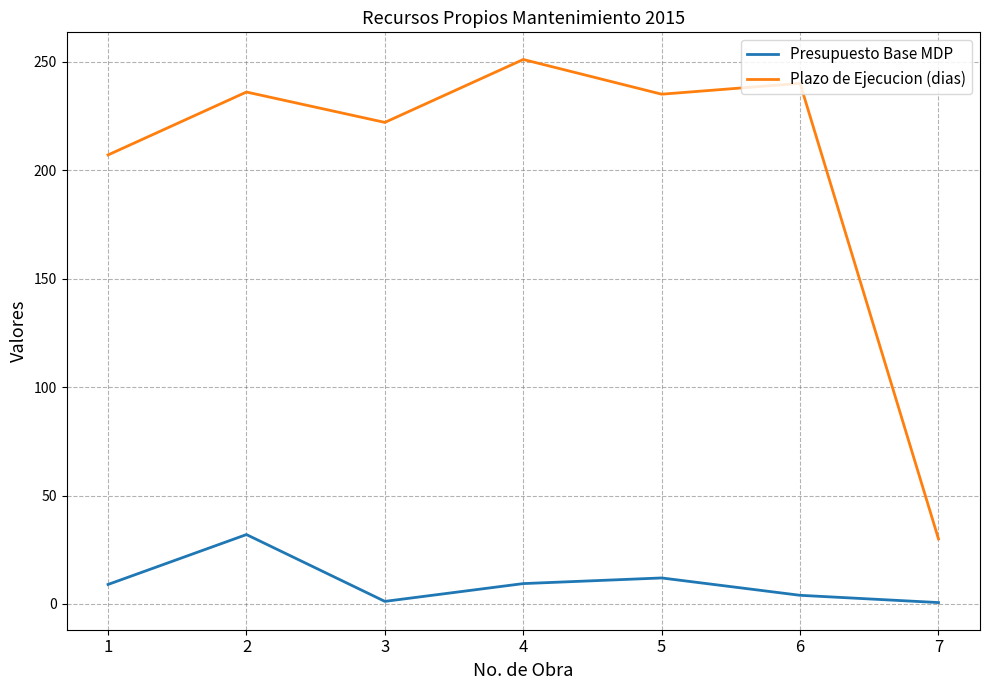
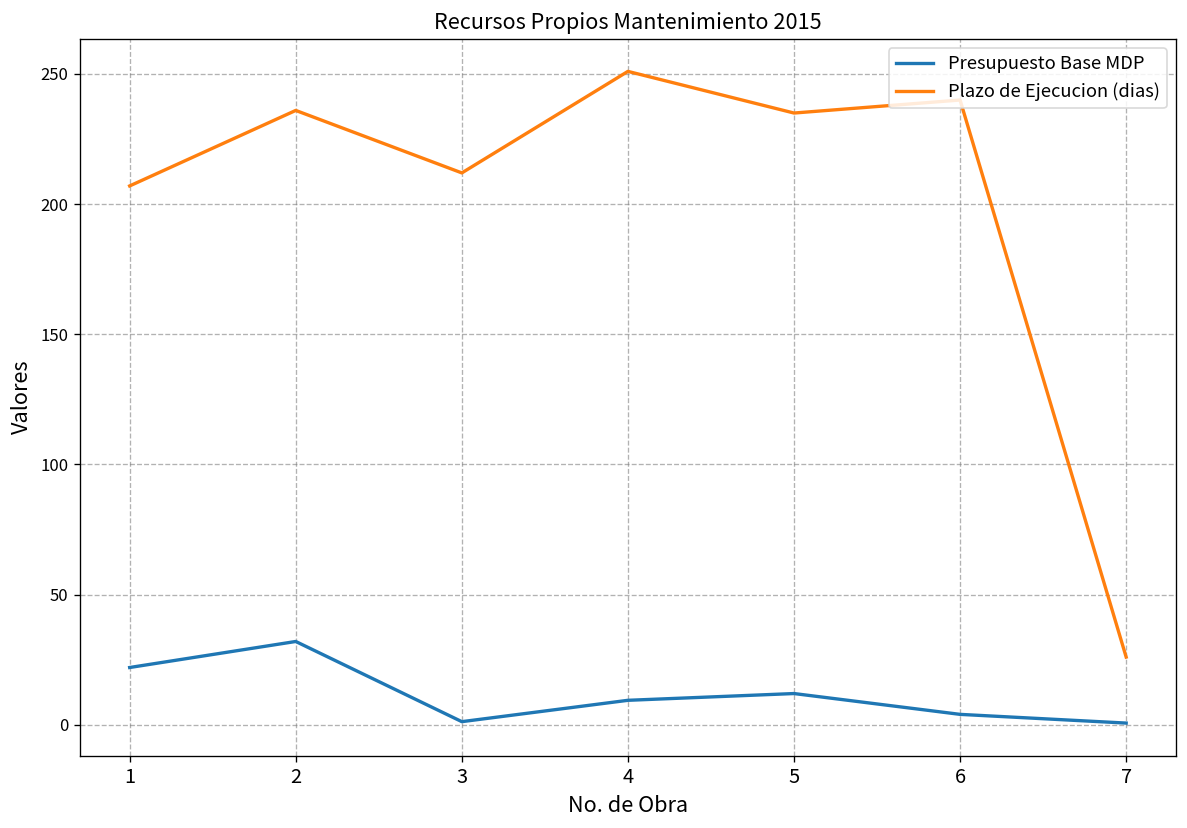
Presupuesto Base MDP, 1: 9 -> 22
Plazo de Ejecucion (dias), 3: 222 -> 212
Plazo de Ejecucion (dias), 7: 30 -> 26
